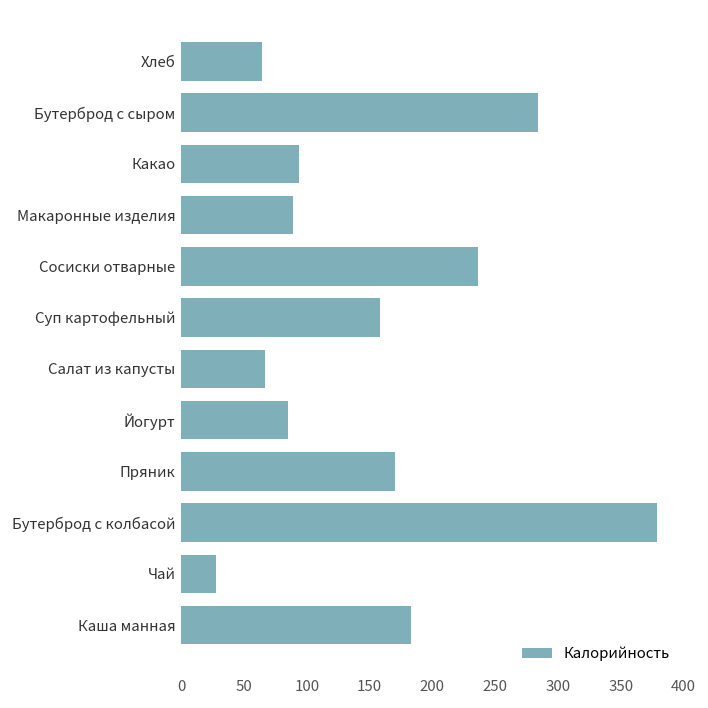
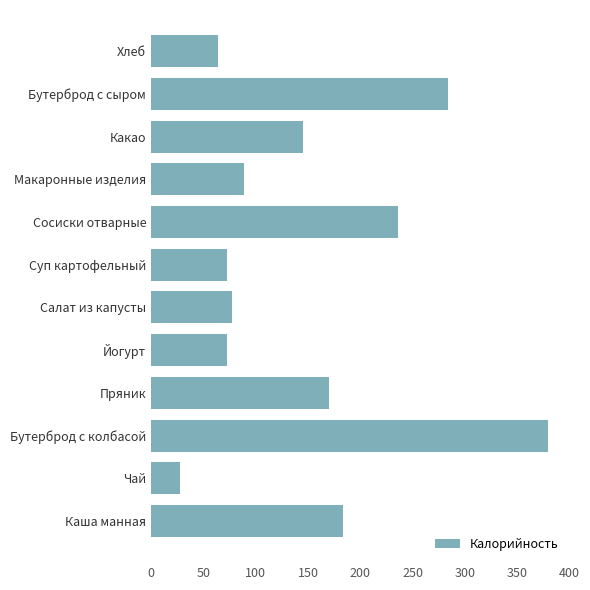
Какао: 94 -> 145
Суп картофельный: 158 -> 73
Салат из капусты: 67 -> 77
Йогурт: 85 -> 73
